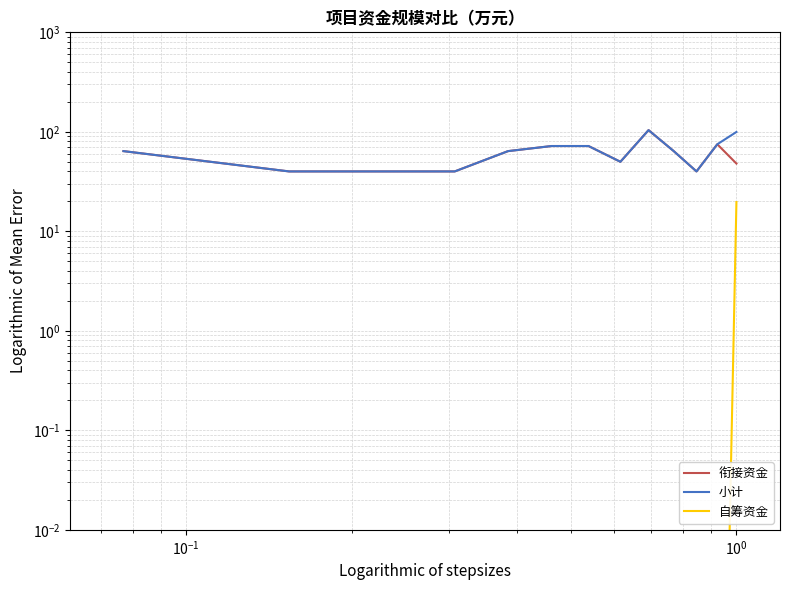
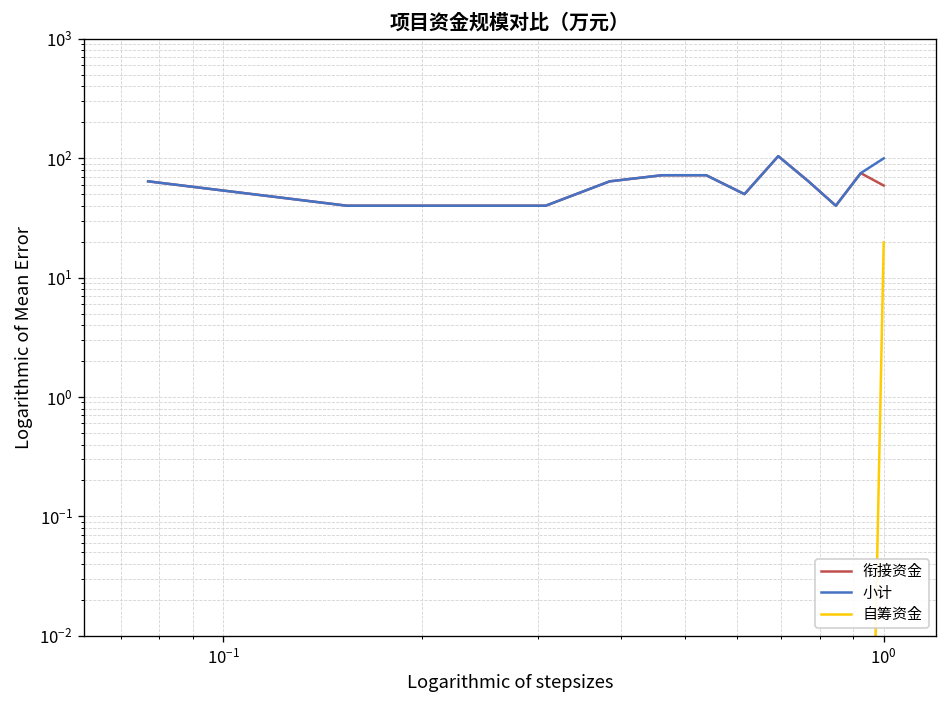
衔接资金, 10^0: 50 -> 60
